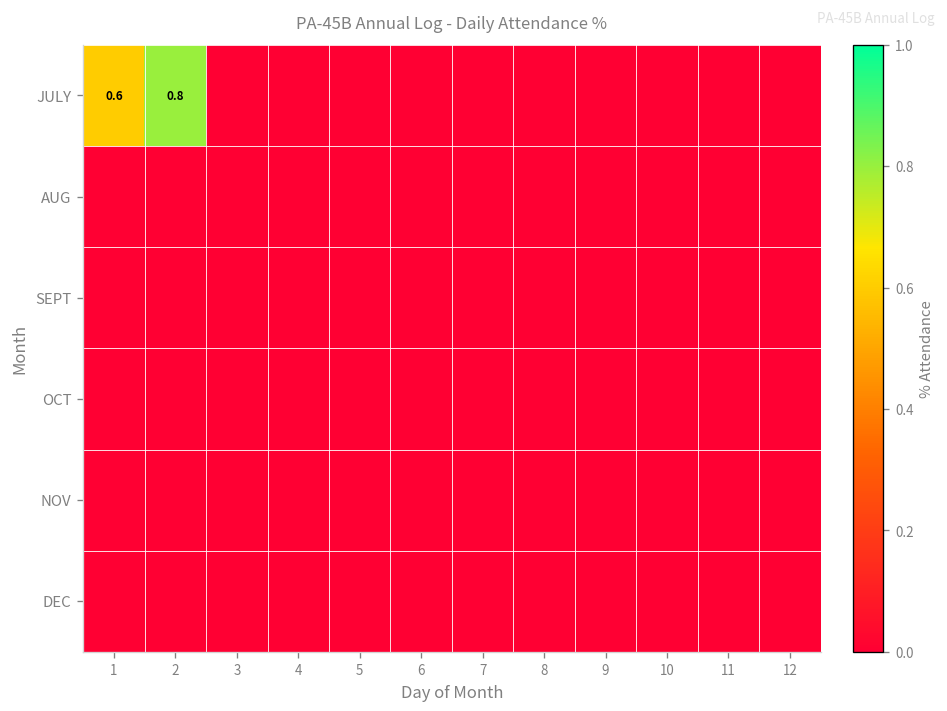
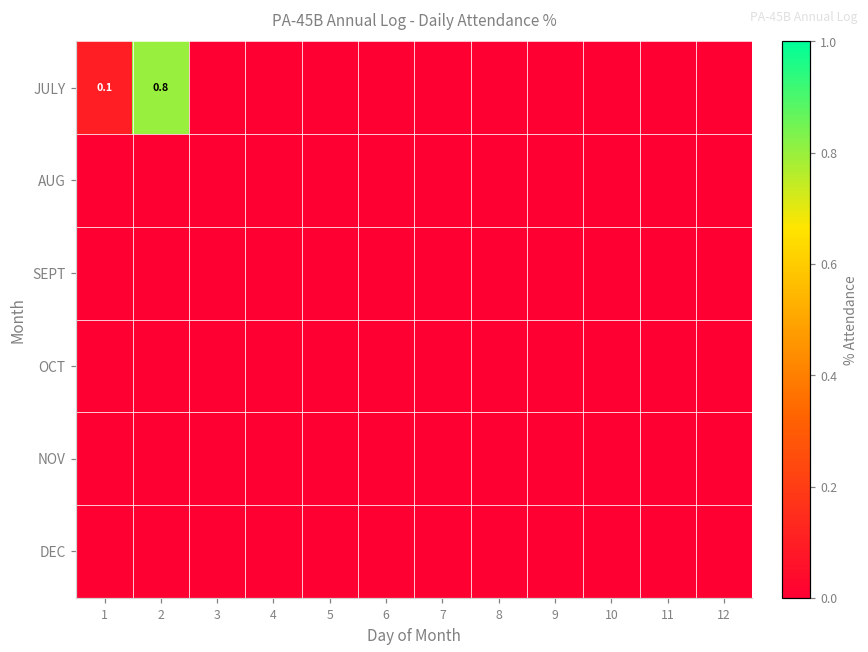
JULY, 1: 0.6 -> 0.1
